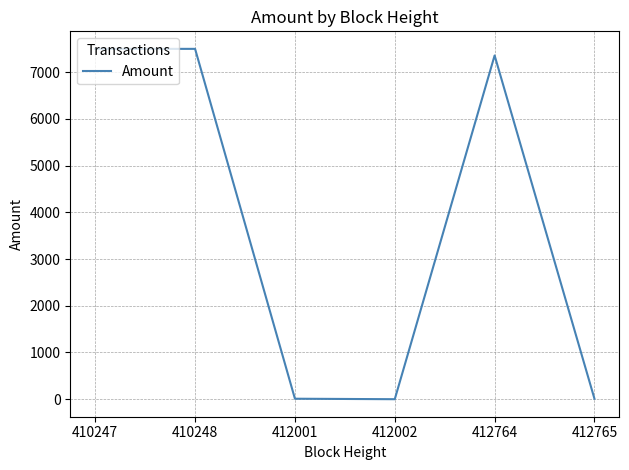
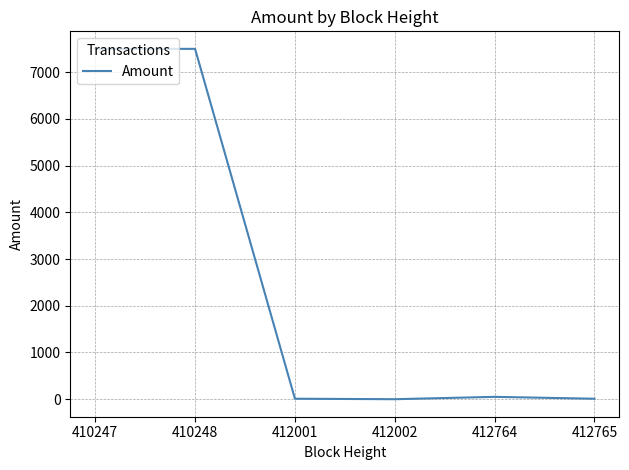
412764: 7400 -> 100
